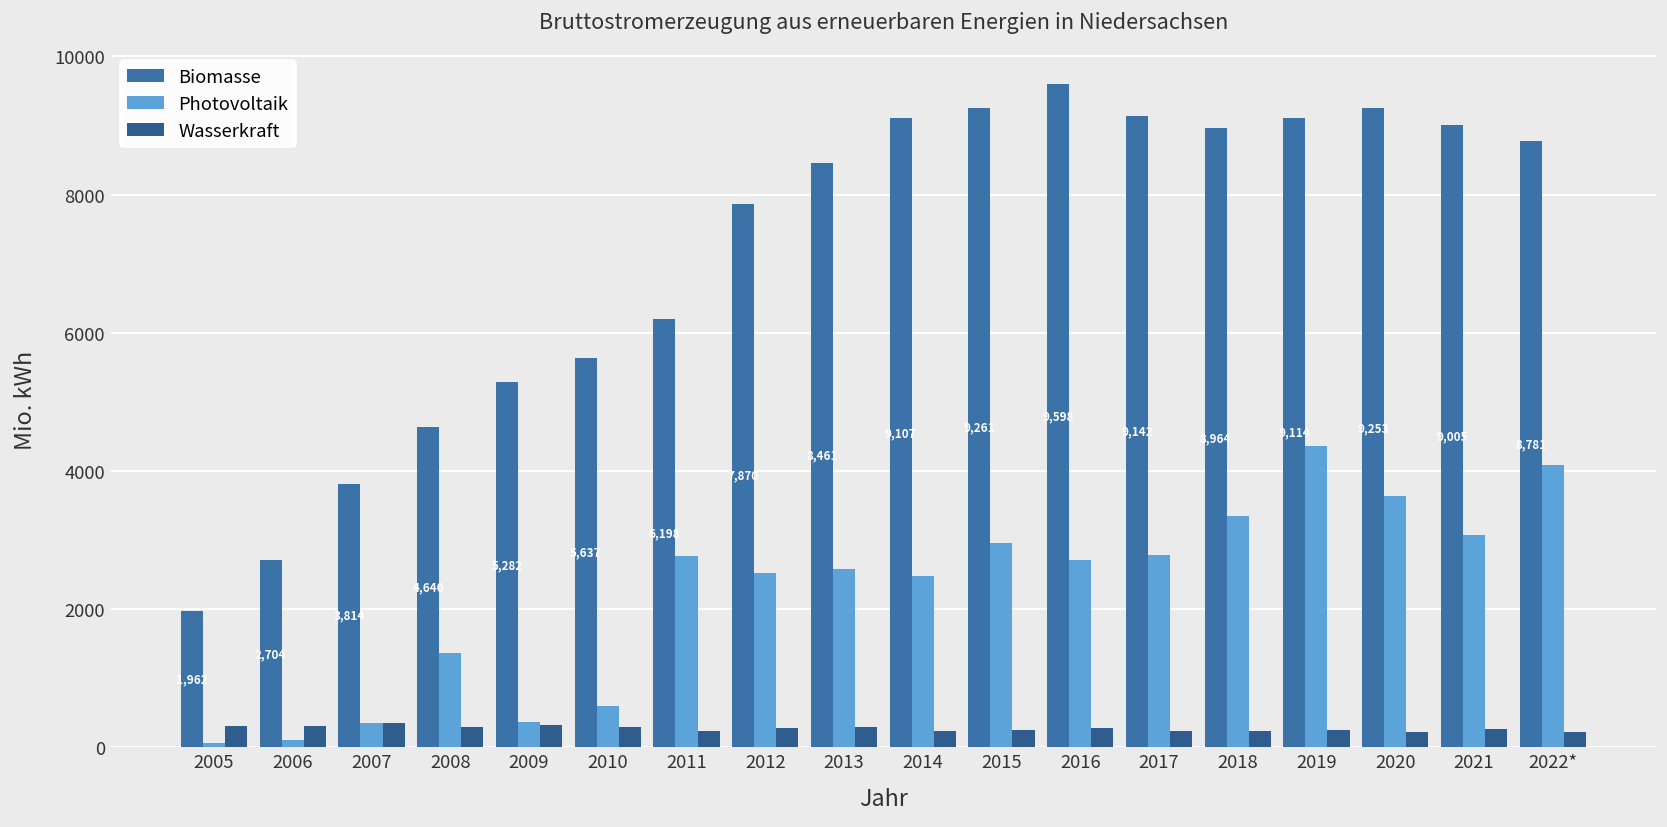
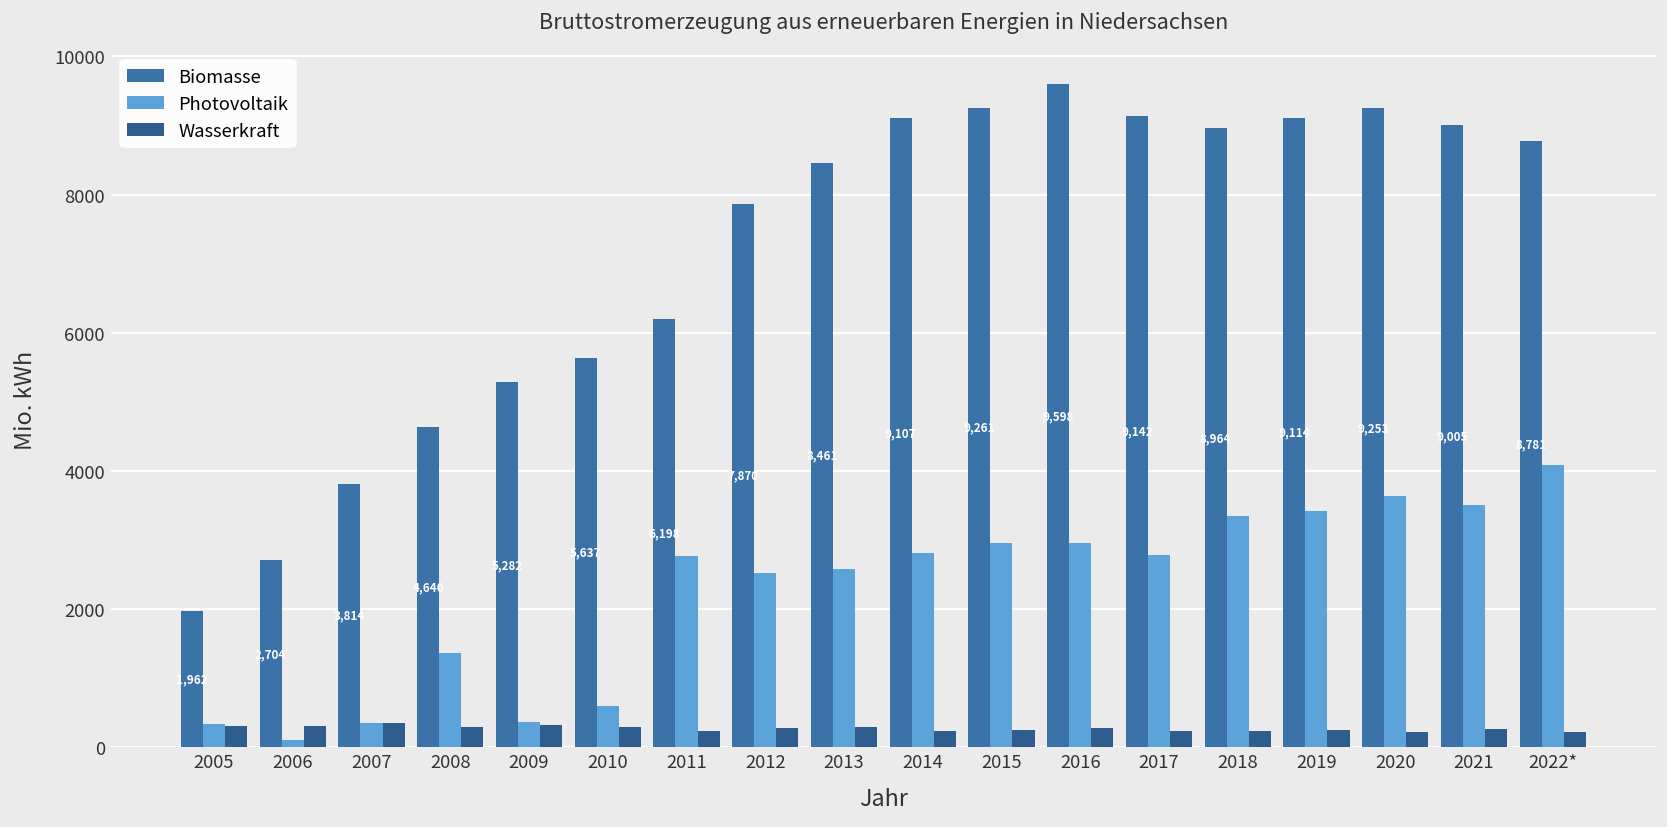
Photovoltaik, 2005: 100 -> 300
Photovoltaik, 2014: 2500 -> 2800
Photovoltaik, 2016: 2700 -> 3000
Photovoltaik, 2019: 4400 -> 3400
Photovoltaik, 2021: 3100 -> 3500
